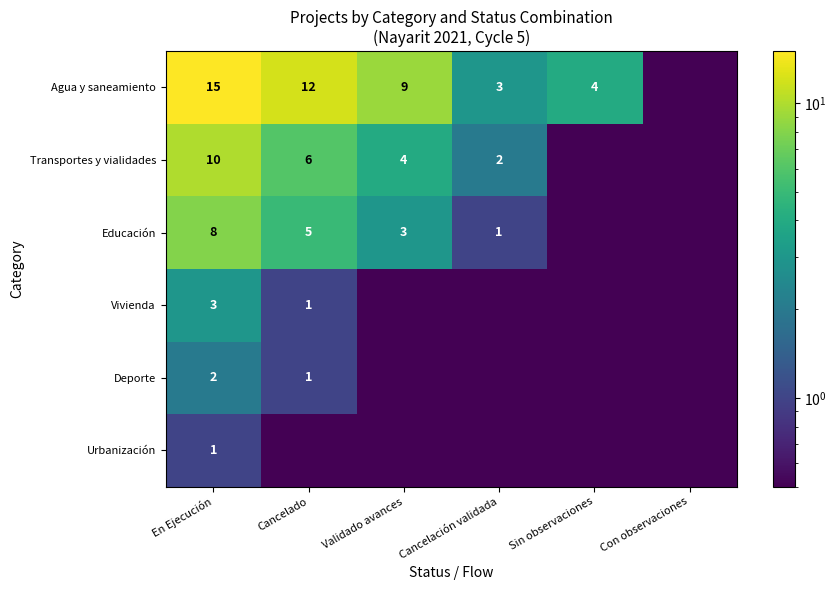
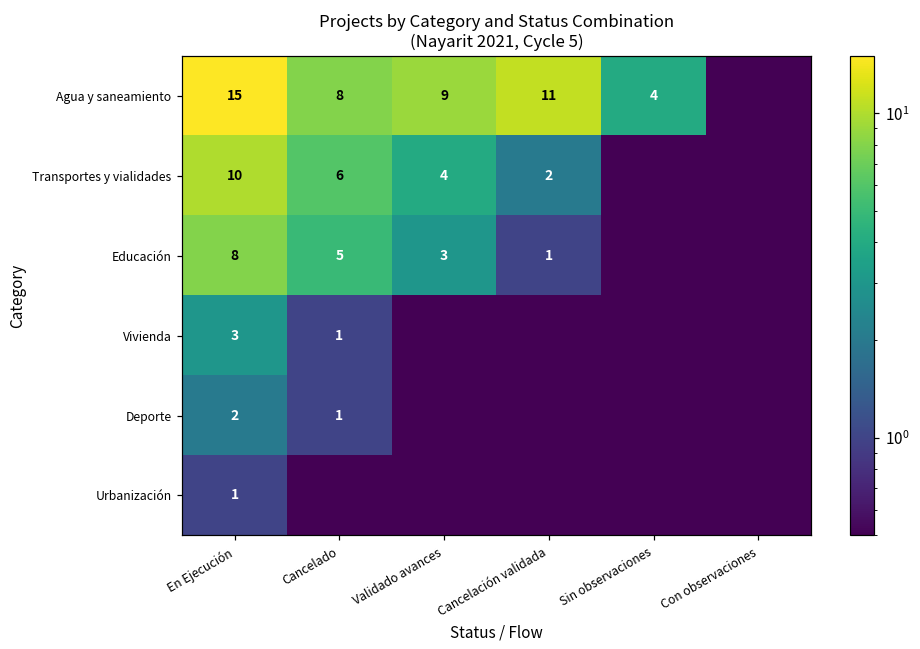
Agua y saneamiento, Cancelado: 12 -> 8
Agua y saneamiento, Cancelación validada: 3 -> 11
